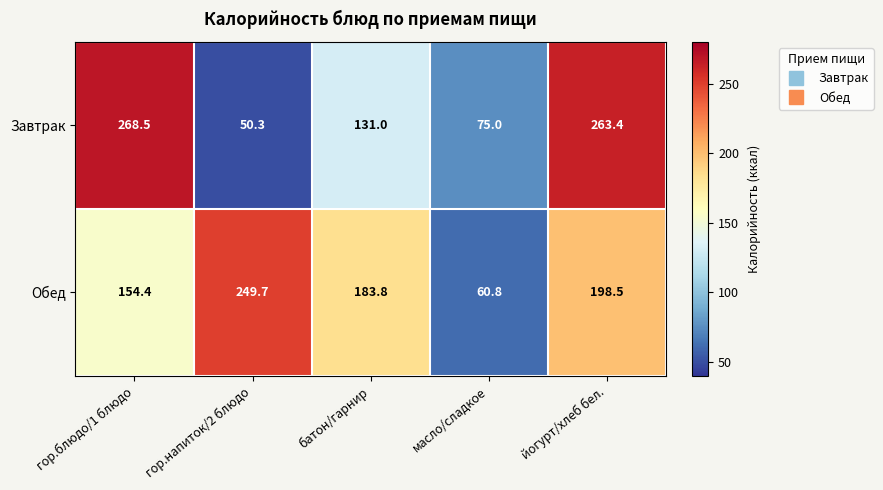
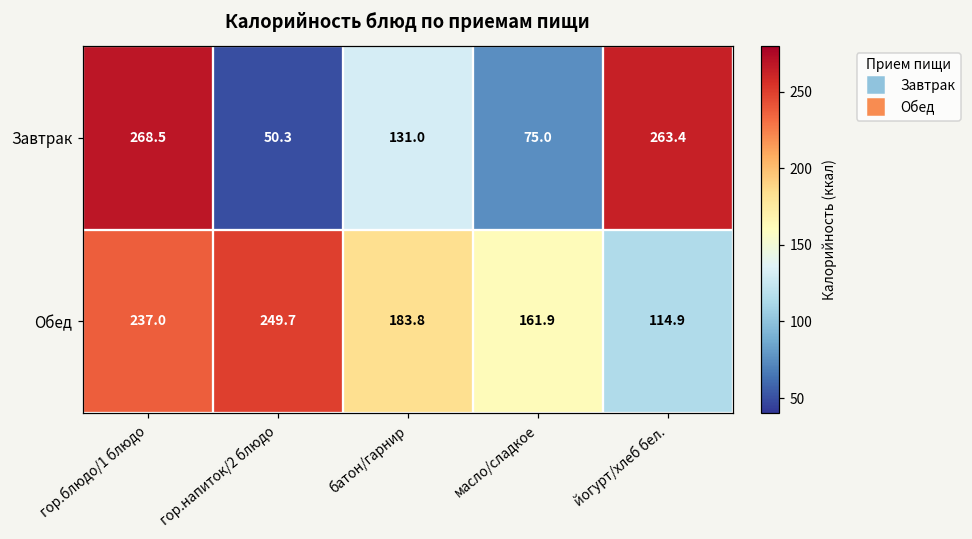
Обед, гор.блюдо/1 блюдо: 154.4 -> 237.0
Обед, масло/сладкое: 60.8 -> 161.9
Обед, йогурт/хлеб бел.: 198.5 -> 114.9
